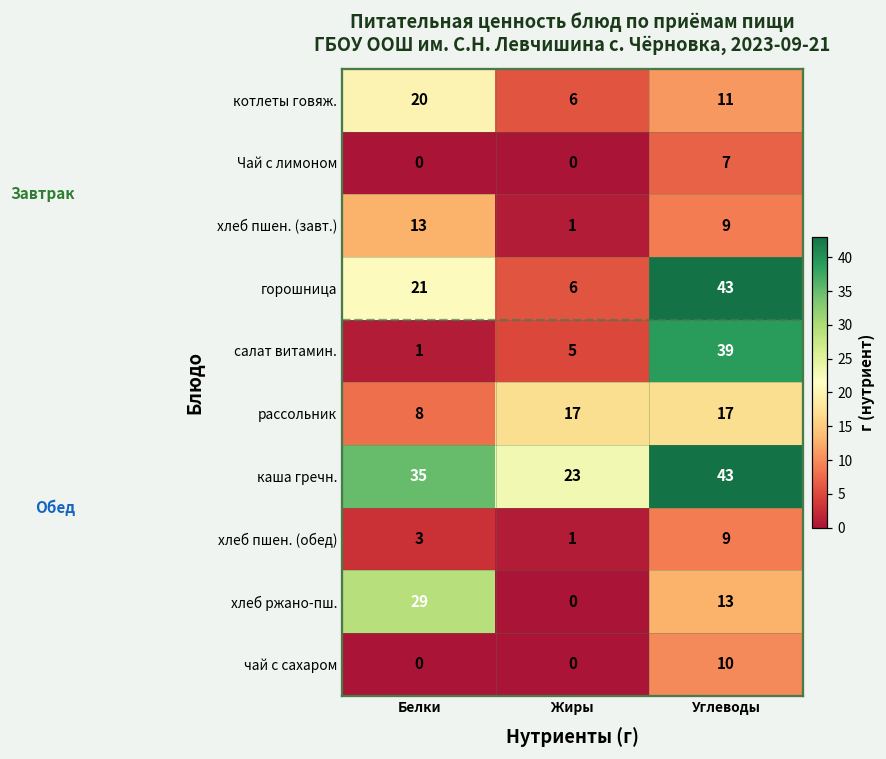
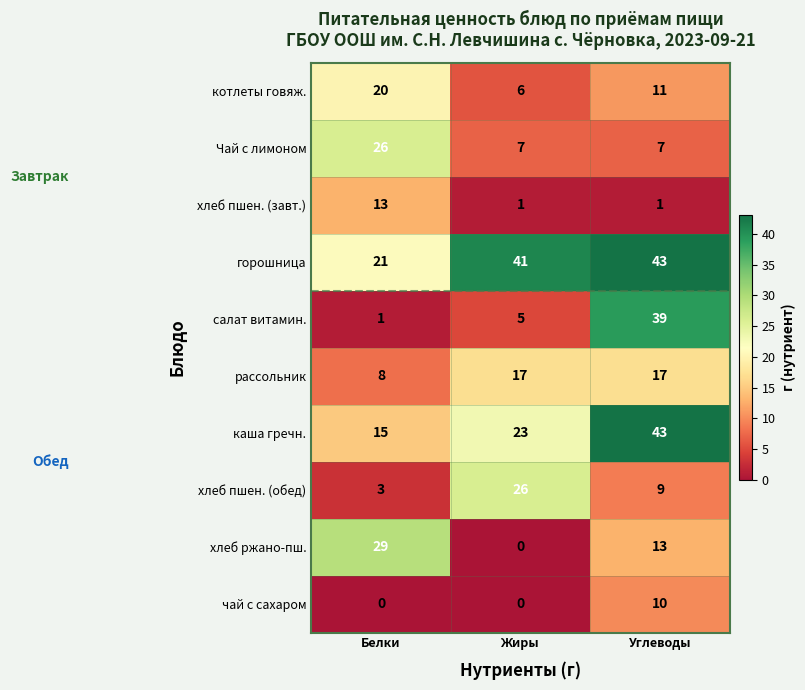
Чай с лимоном, Белки: 0 -> 26
Чай с лимоном, Жиры: 0 -> 7
хлеб пшен. (завт.), Углеводы: 9 -> 1
горошница, Жиры: 6 -> 41
каша гречн., Белки: 35 -> 15
хлеб пшен. (обед), Жиры: 1 -> 26
